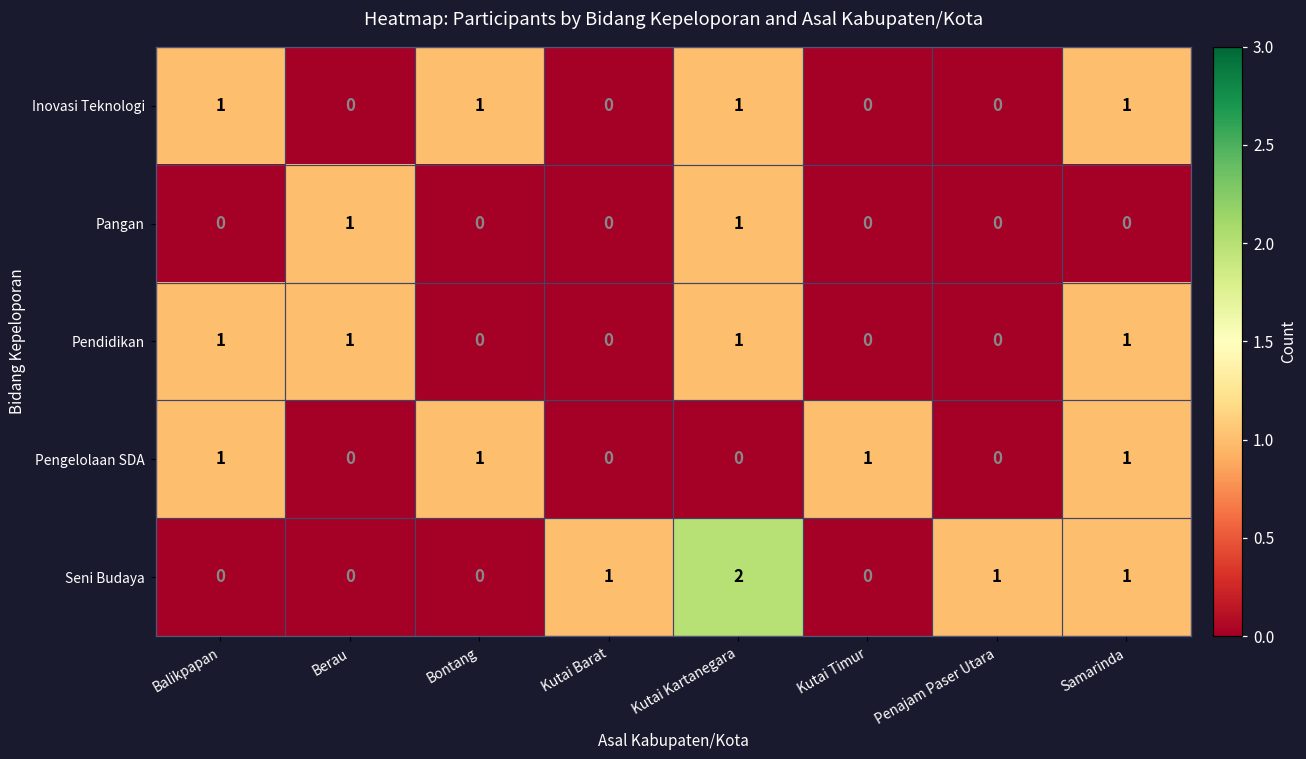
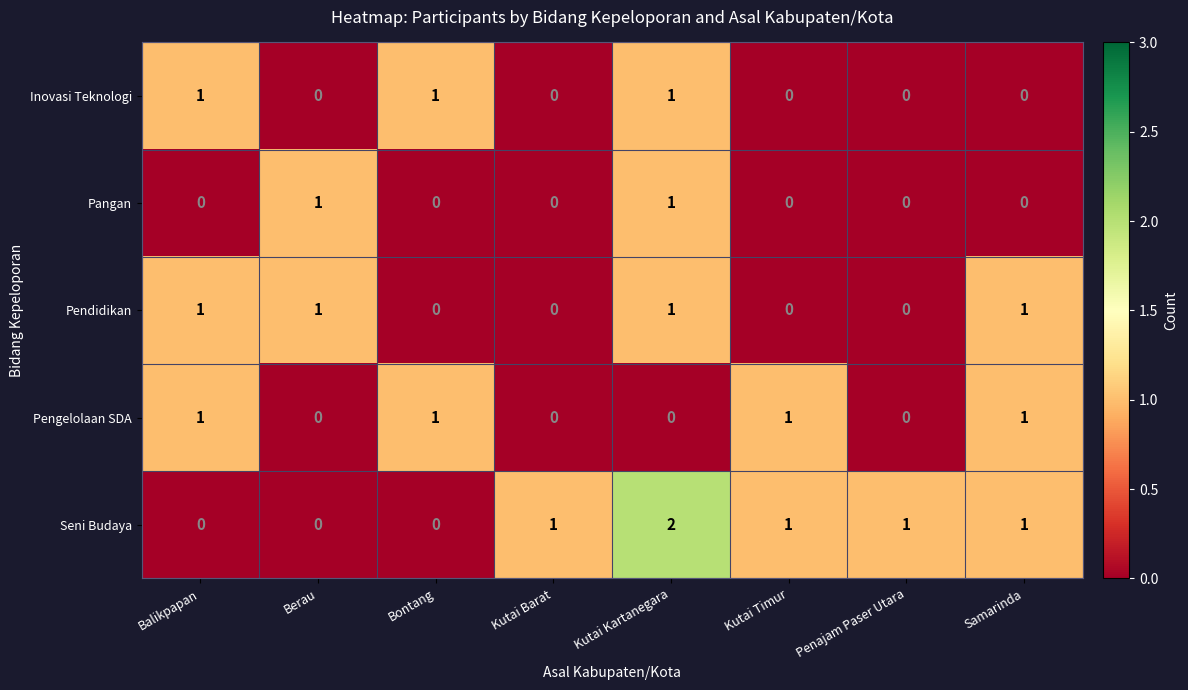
Inovasi Teknologi, Samarinda: 1 -> 0
Seni Budaya, Kutai Timur: 0 -> 1
